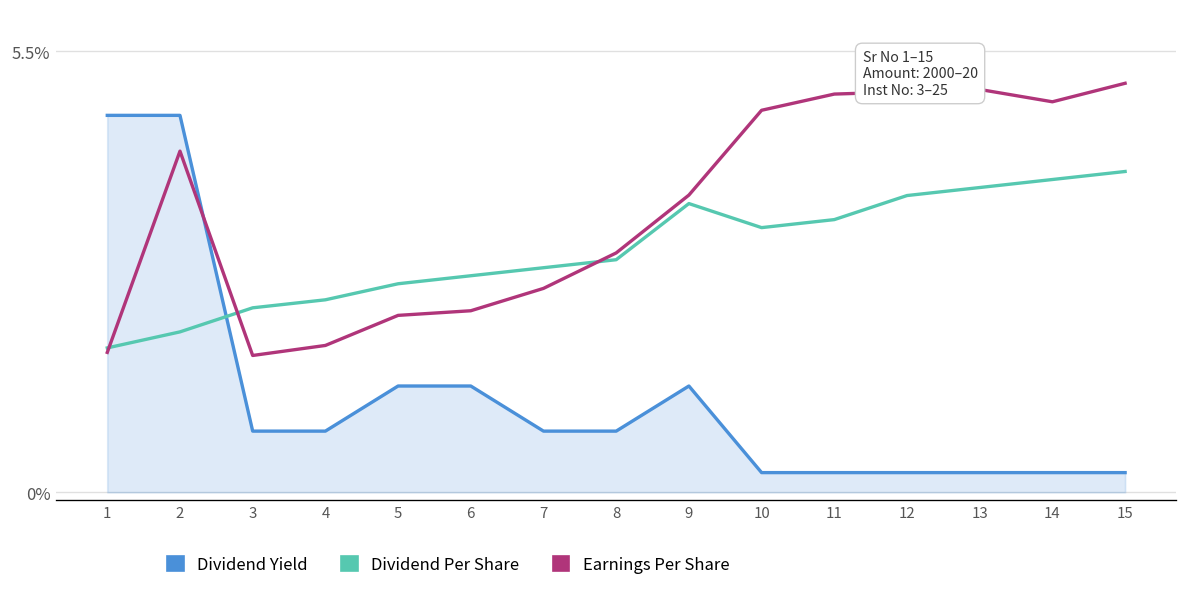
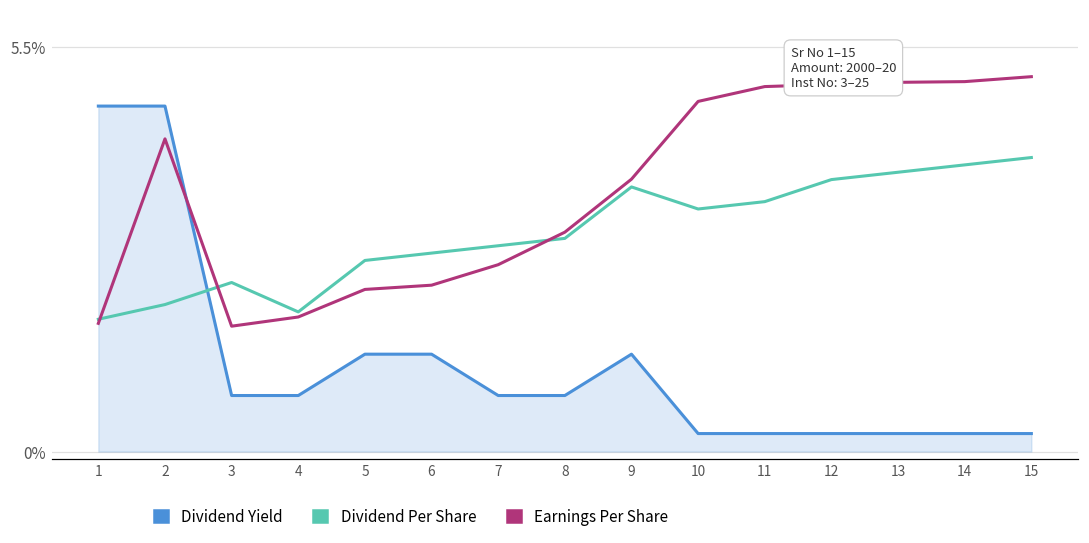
Dividend Per Share, 4: 2.4% -> 1.9%
Earnings Per Share, 14: 4.9% -> 5.0%
